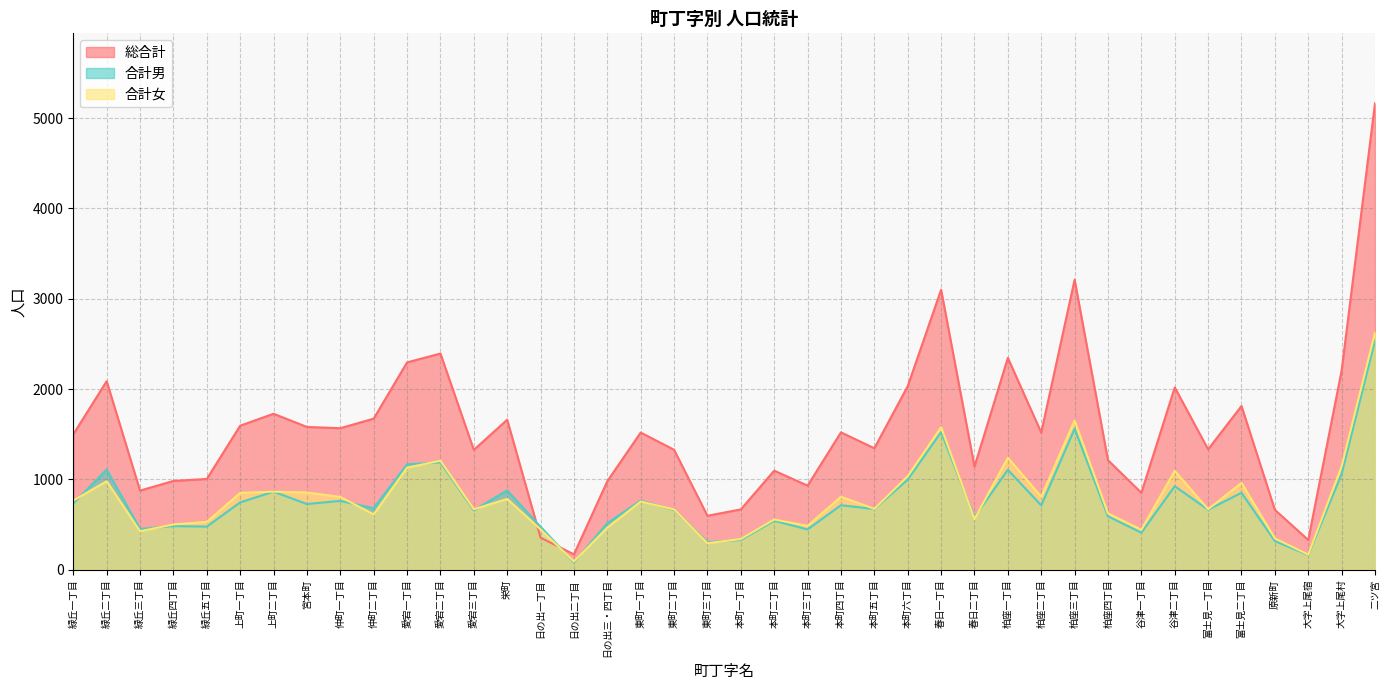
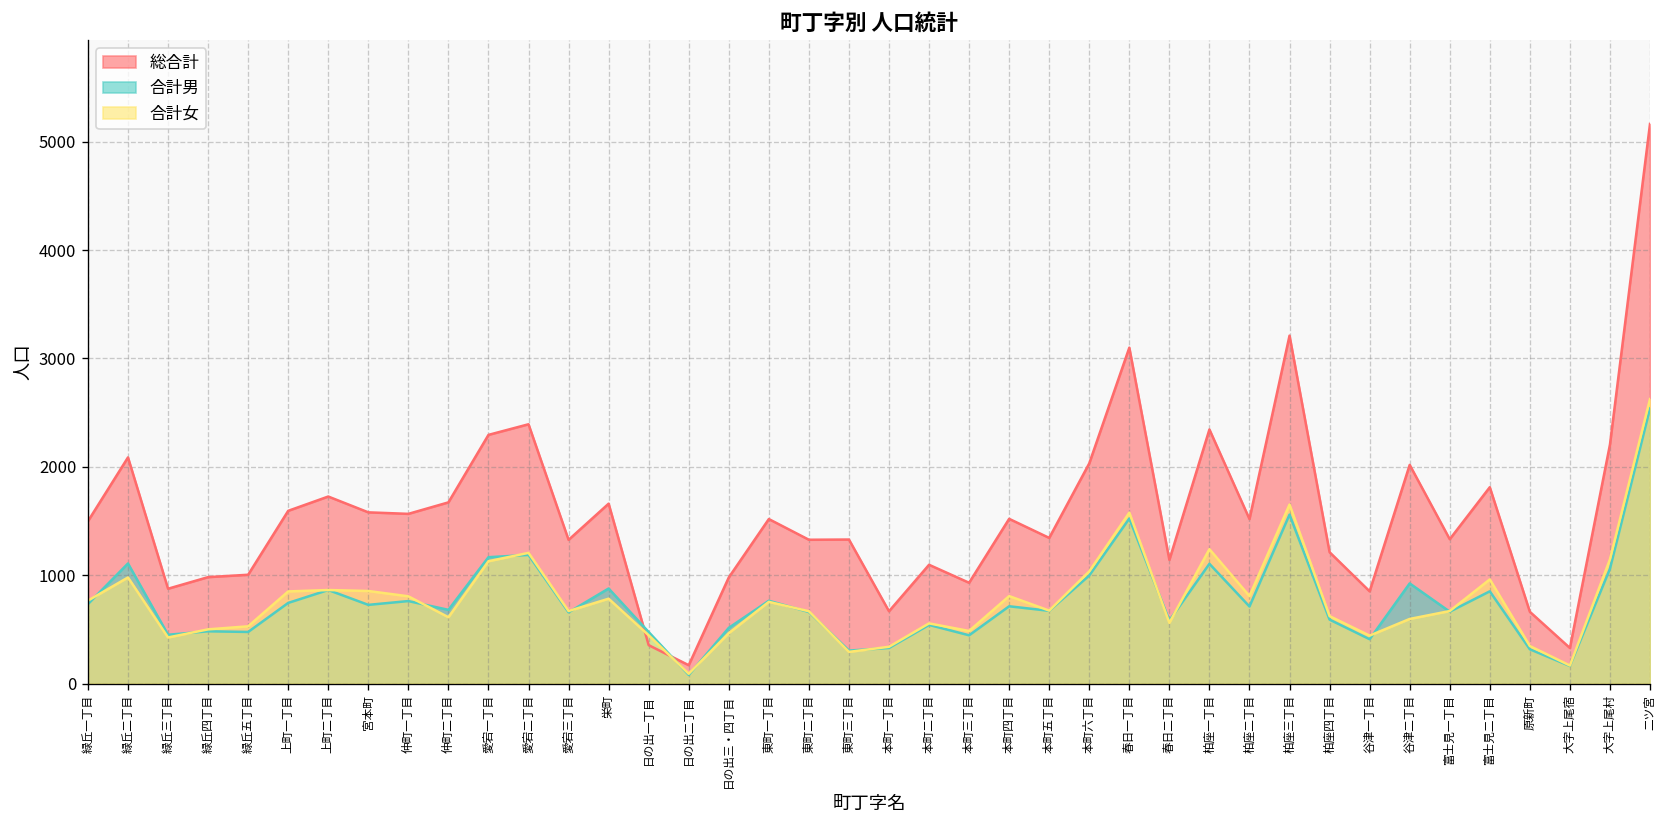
総合計, 東町三丁目: 600 -> 1300
合計女, 谷津二丁目: 1100 -> 600
